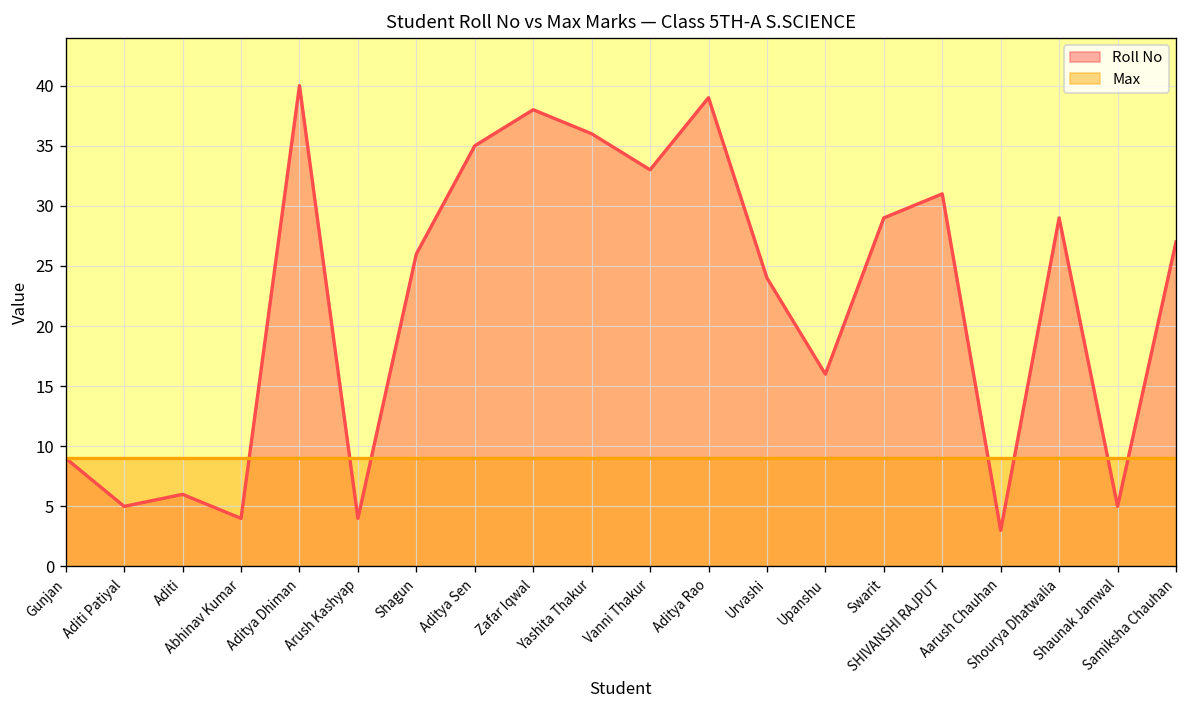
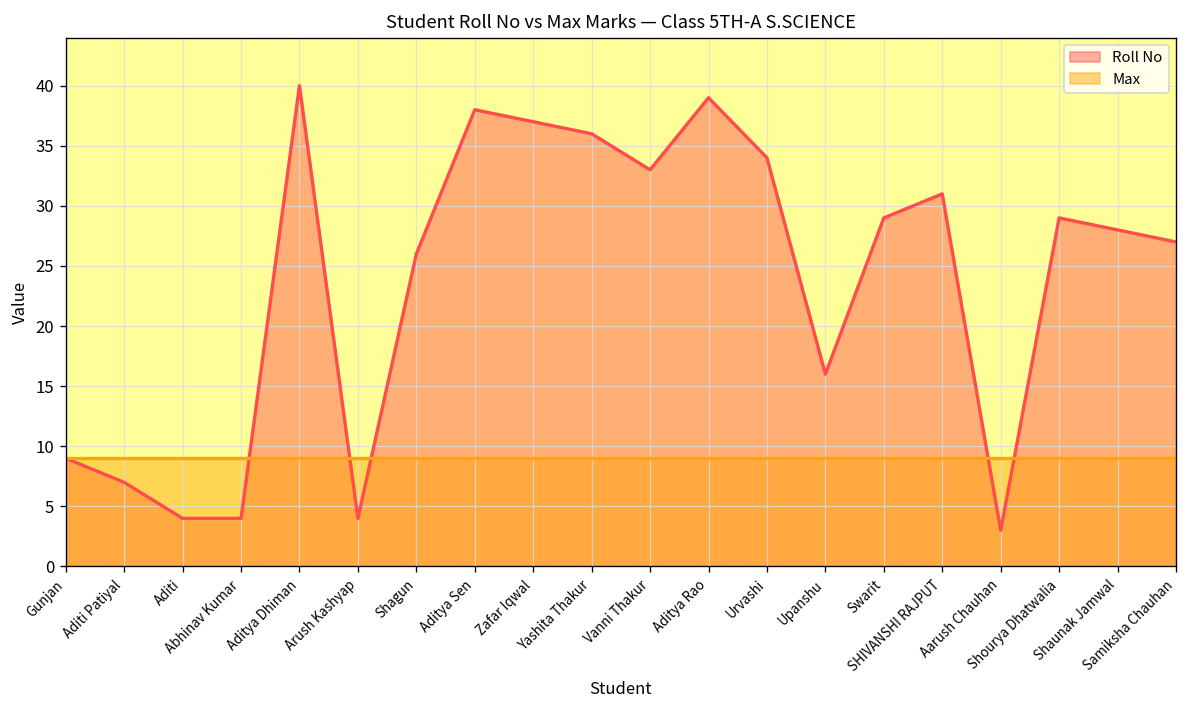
Roll No, Aditi Patiyal: 5 -> 7
Roll No, Aditi: 6 -> 4
Roll No, Aditya Sen: 35 -> 38
Roll No, Zafar Iqwal: 38 -> 37
Roll No, Urvashi: 24 -> 34
Roll No, Shaunak Jamwal: 5 -> 28
